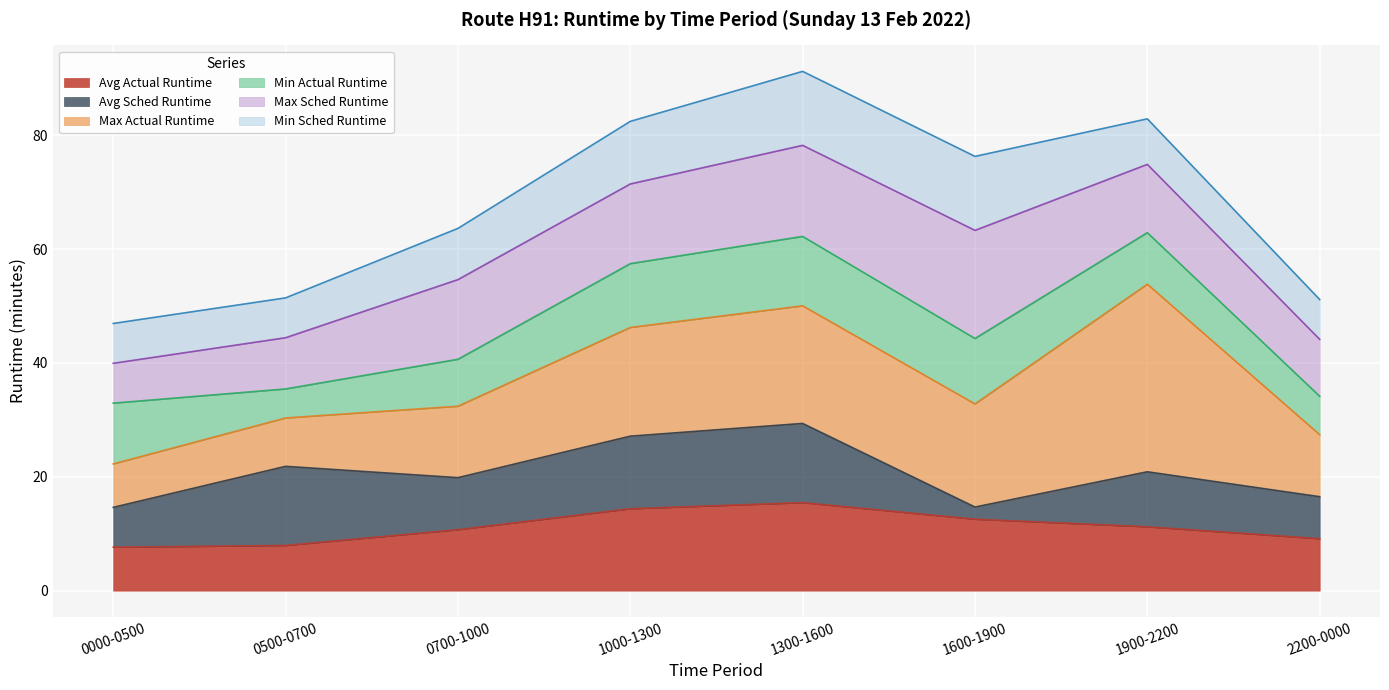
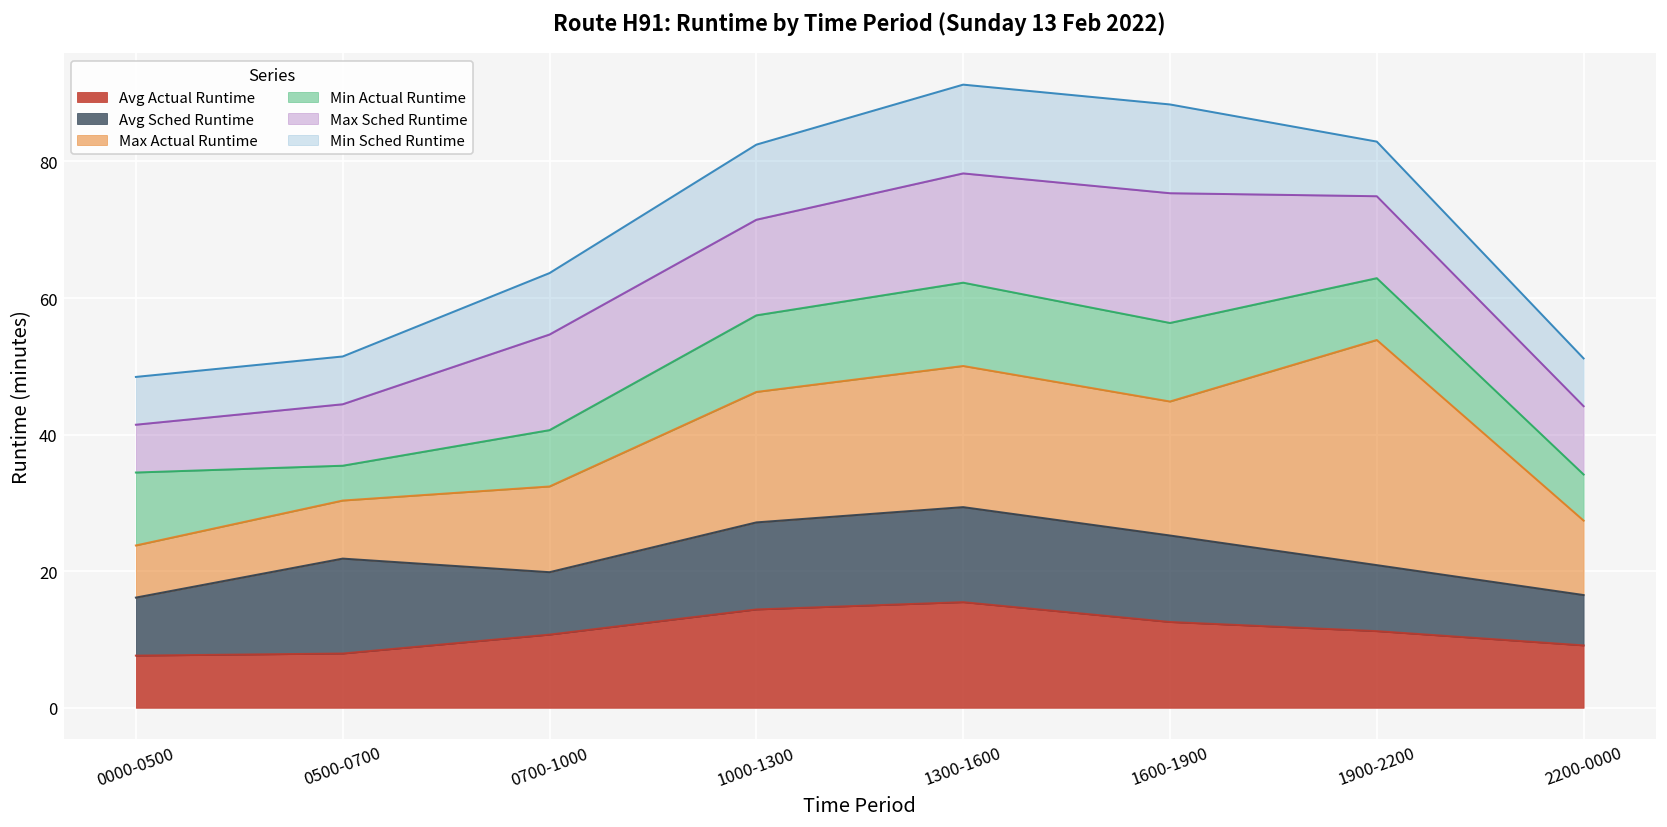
Avg Sched Runtime, 0000-0500: 7 -> 9
Avg Sched Runtime, 1600-1900: 2 -> 13
Max Actual Runtime, 1600-1900: 18 -> 20
